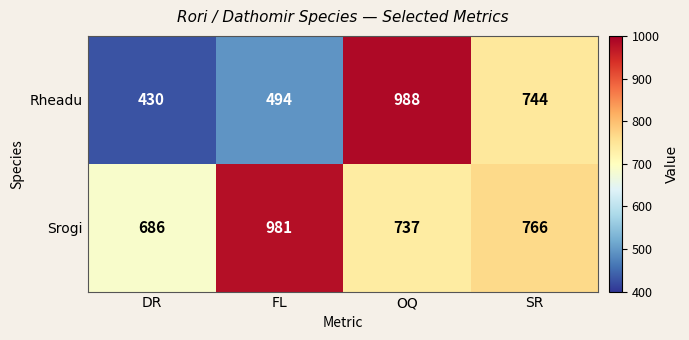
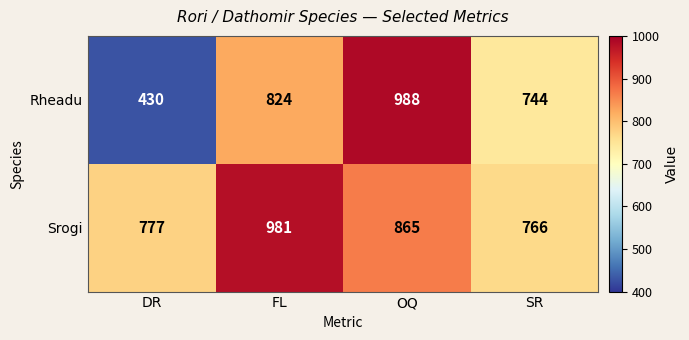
Rheadu, FL: 494 -> 824
Srogi, DR: 686 -> 777
Srogi, OQ: 737 -> 865
